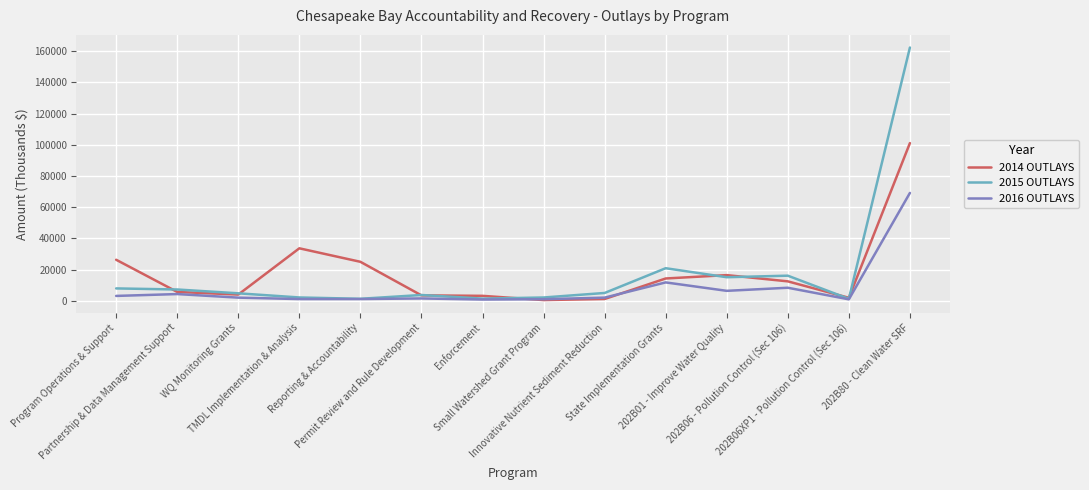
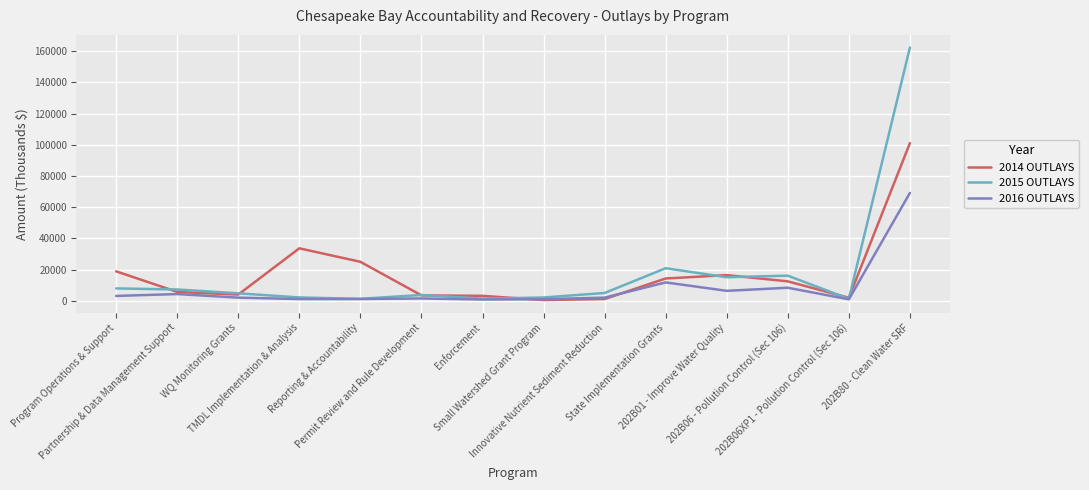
2014 OUTLAYS, Program Operations & Support: 26000 -> 19000
